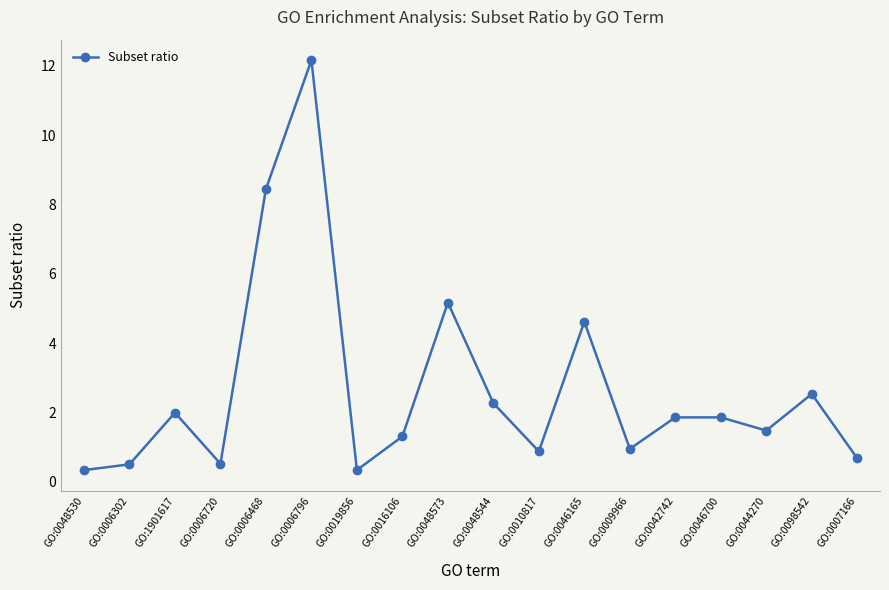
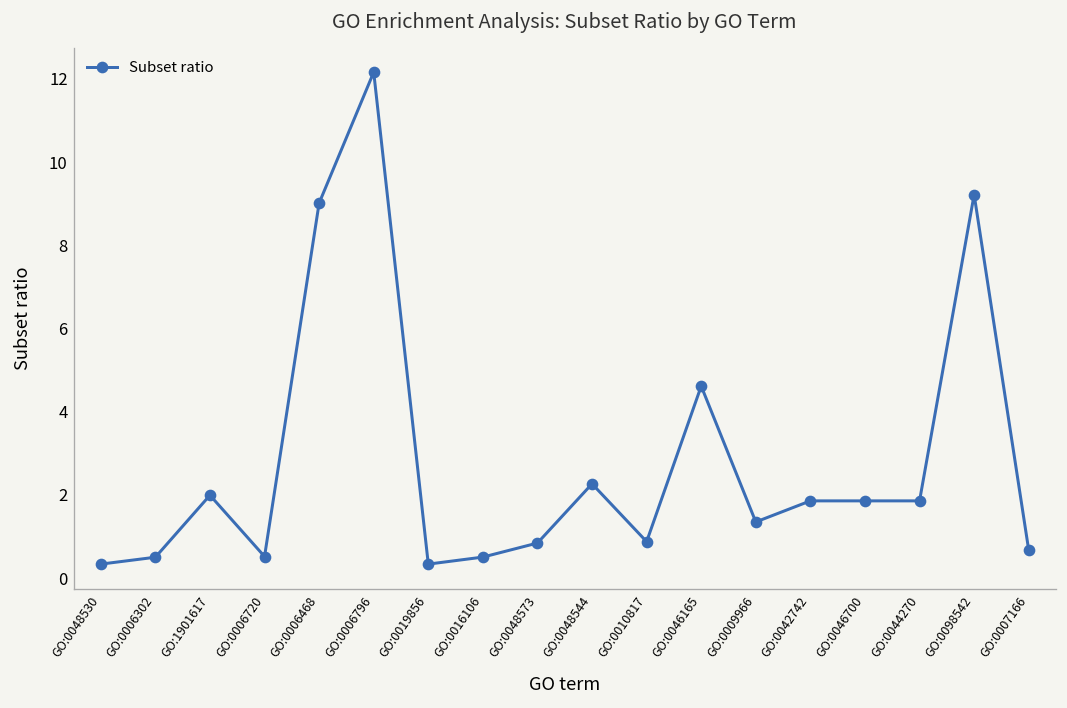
GO:0006468: 8.4 -> 9.0
GO:0016106: 1.3 -> 0.5
GO:0048573: 5.2 -> 0.8
GO:0009966: 1.0 -> 1.4
GO:0044270: 1.5 -> 1.9
GO:0098542: 2.5 -> 9.2
